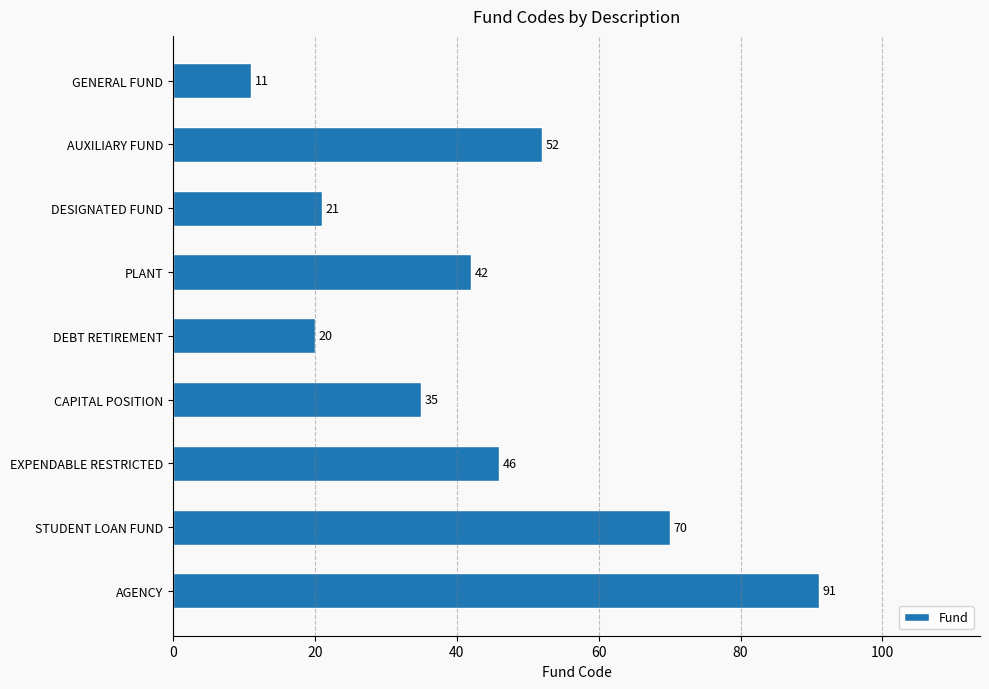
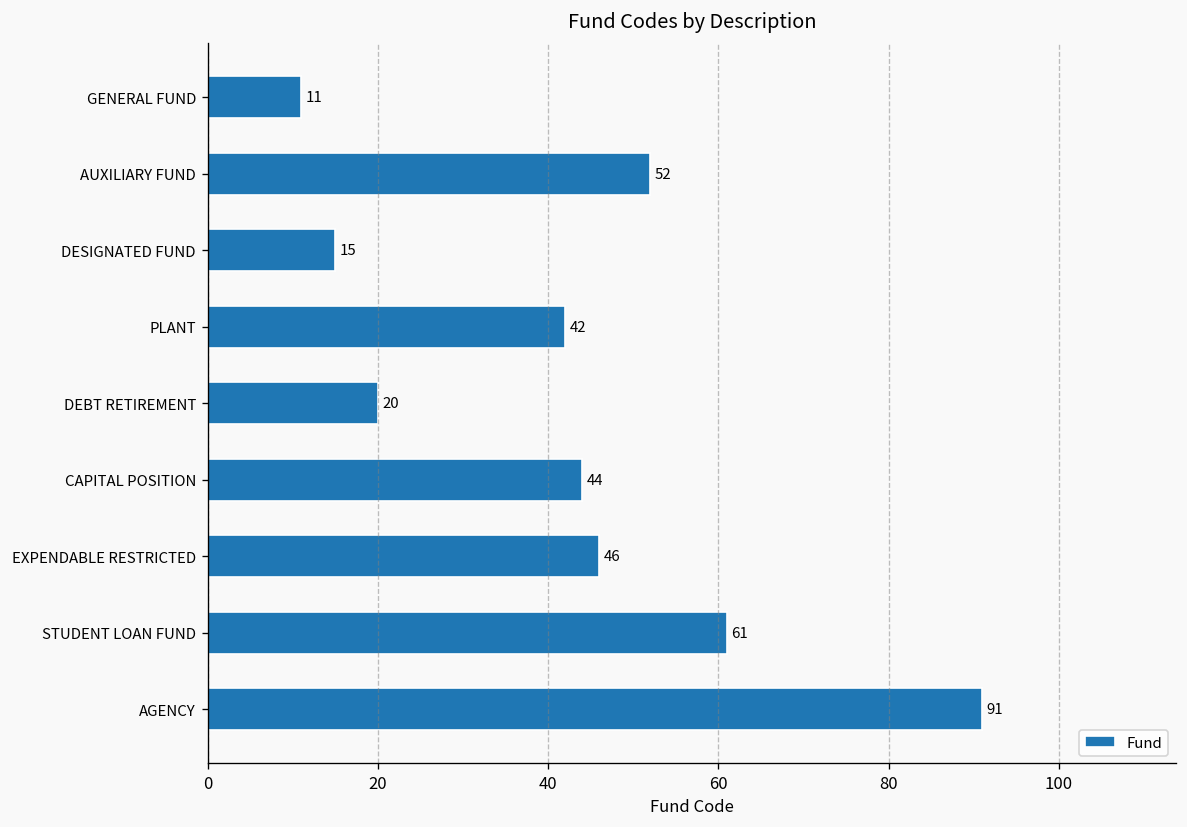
DESIGNATED FUND: 21 -> 15
CAPITAL POSITION: 35 -> 44
STUDENT LOAN FUND: 70 -> 61
